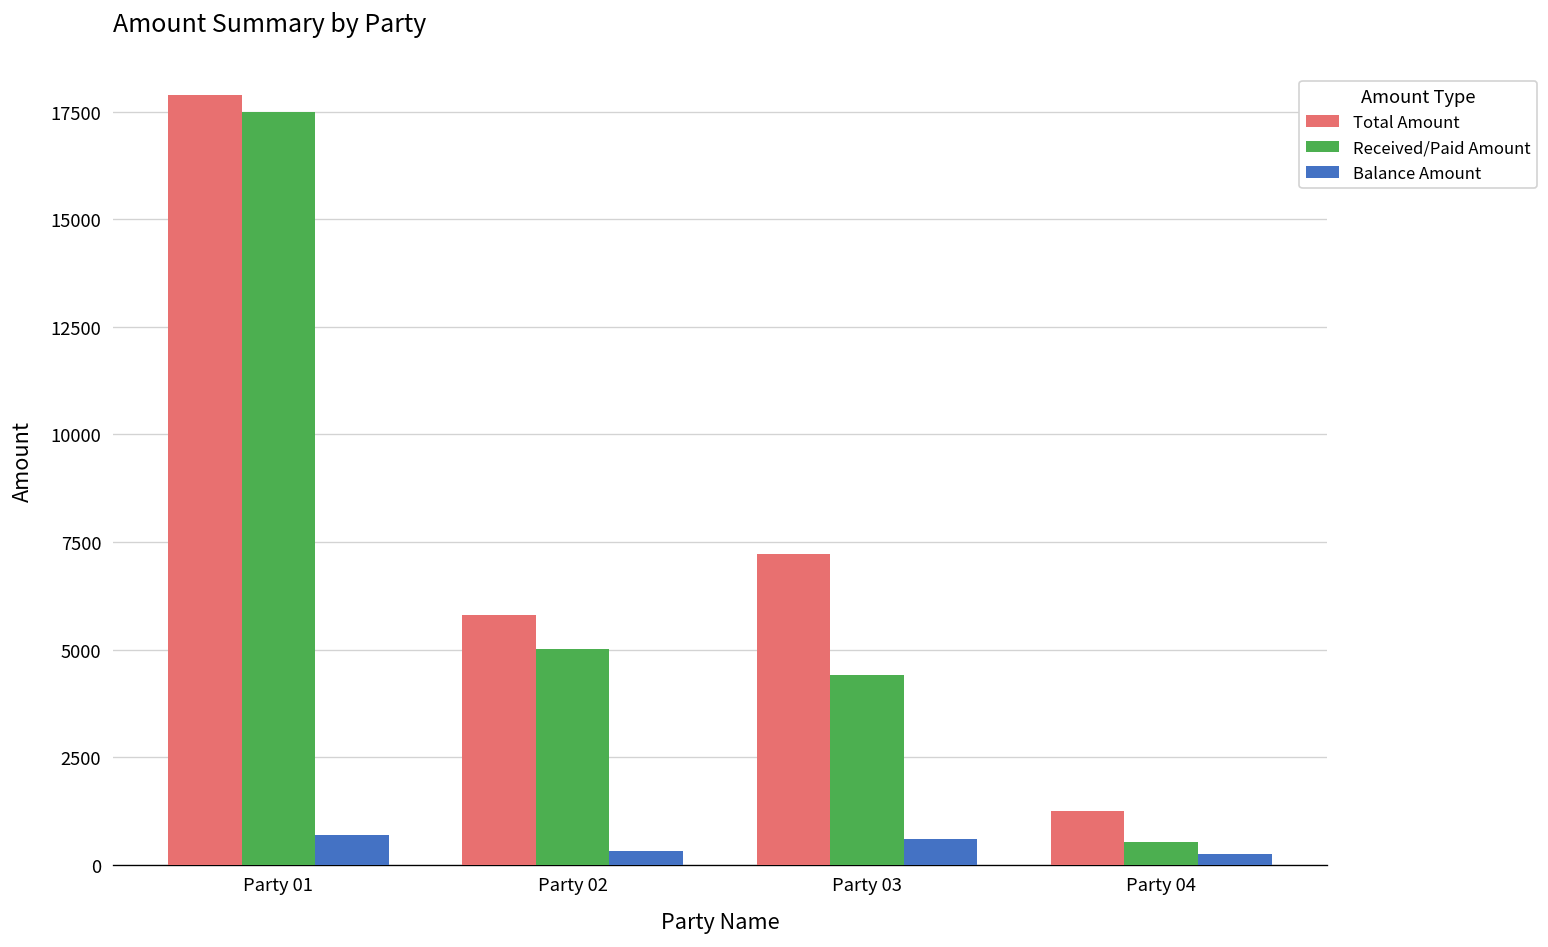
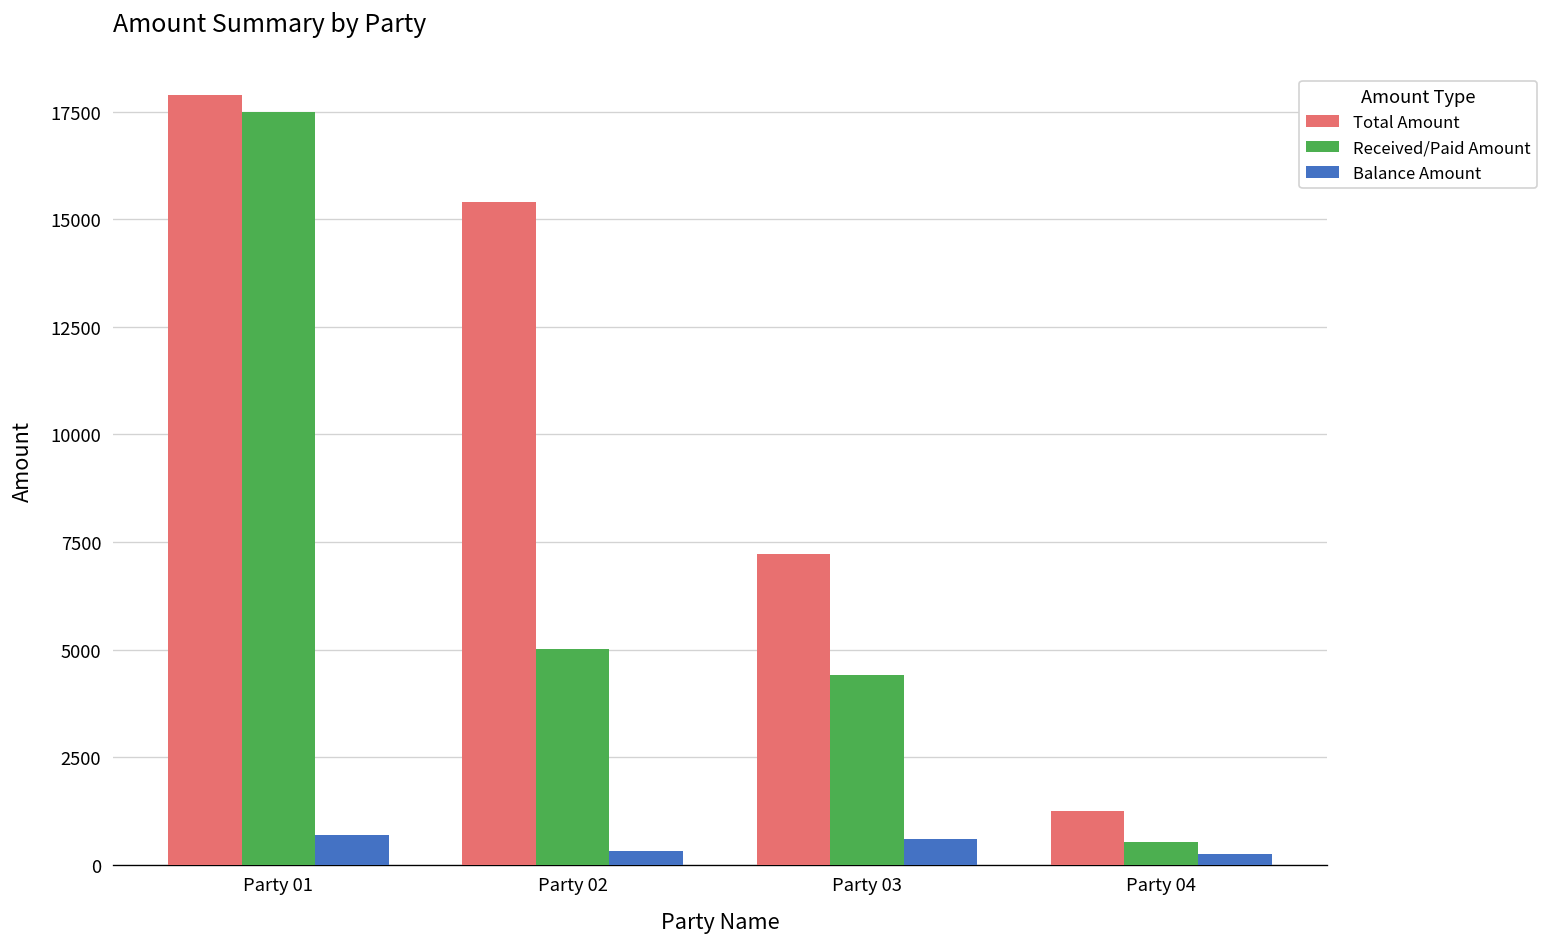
Total Amount, Party 02: 5800 -> 15400
